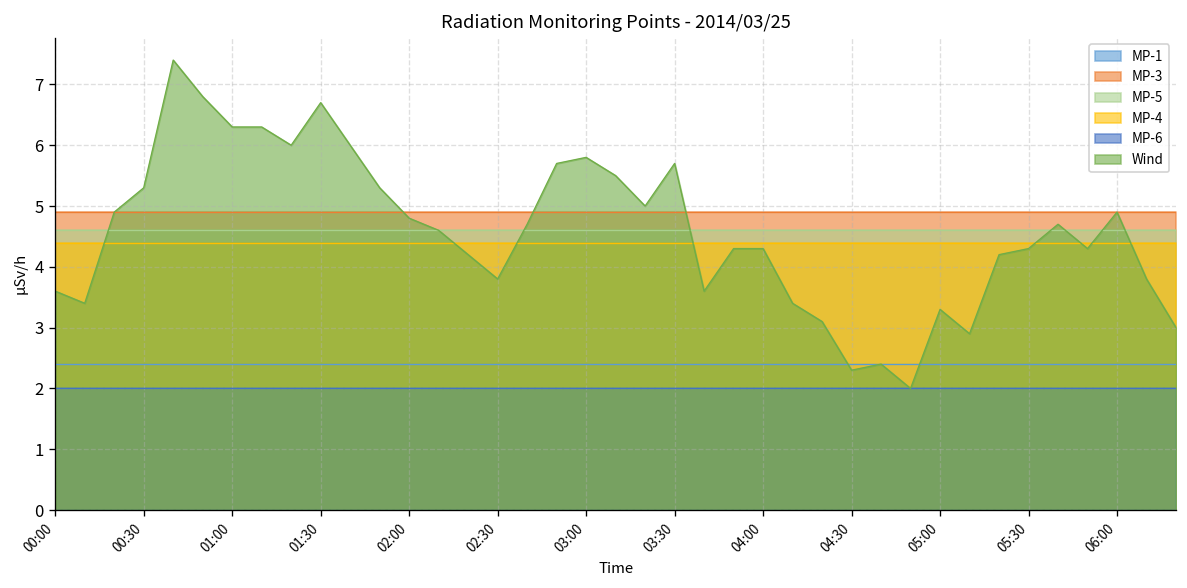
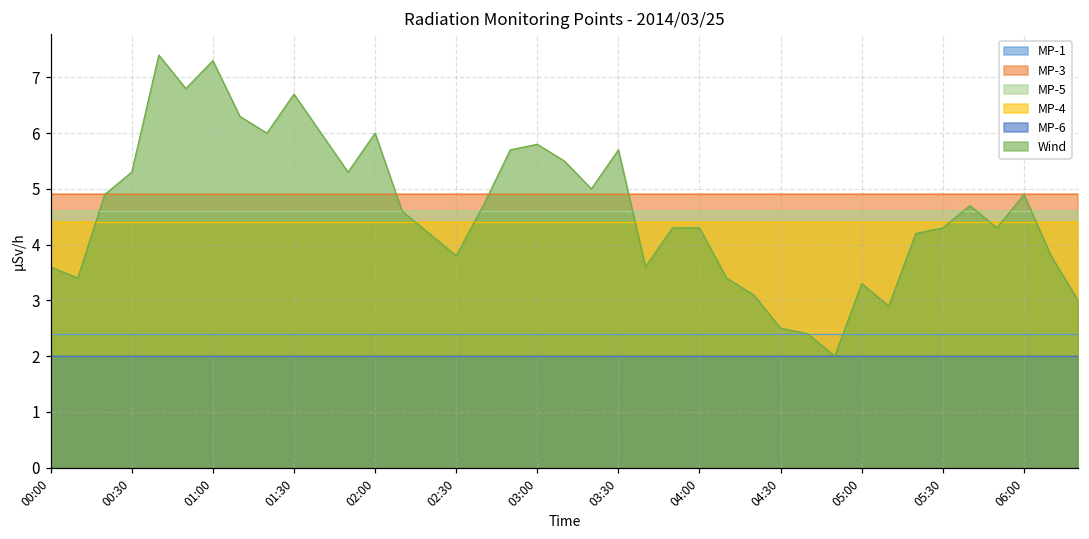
Wind, 01:00: 6.3 -> 7.3
Wind, 02:00: 4.8 -> 6.0
Wind, 04:30: 2.3 -> 2.5
